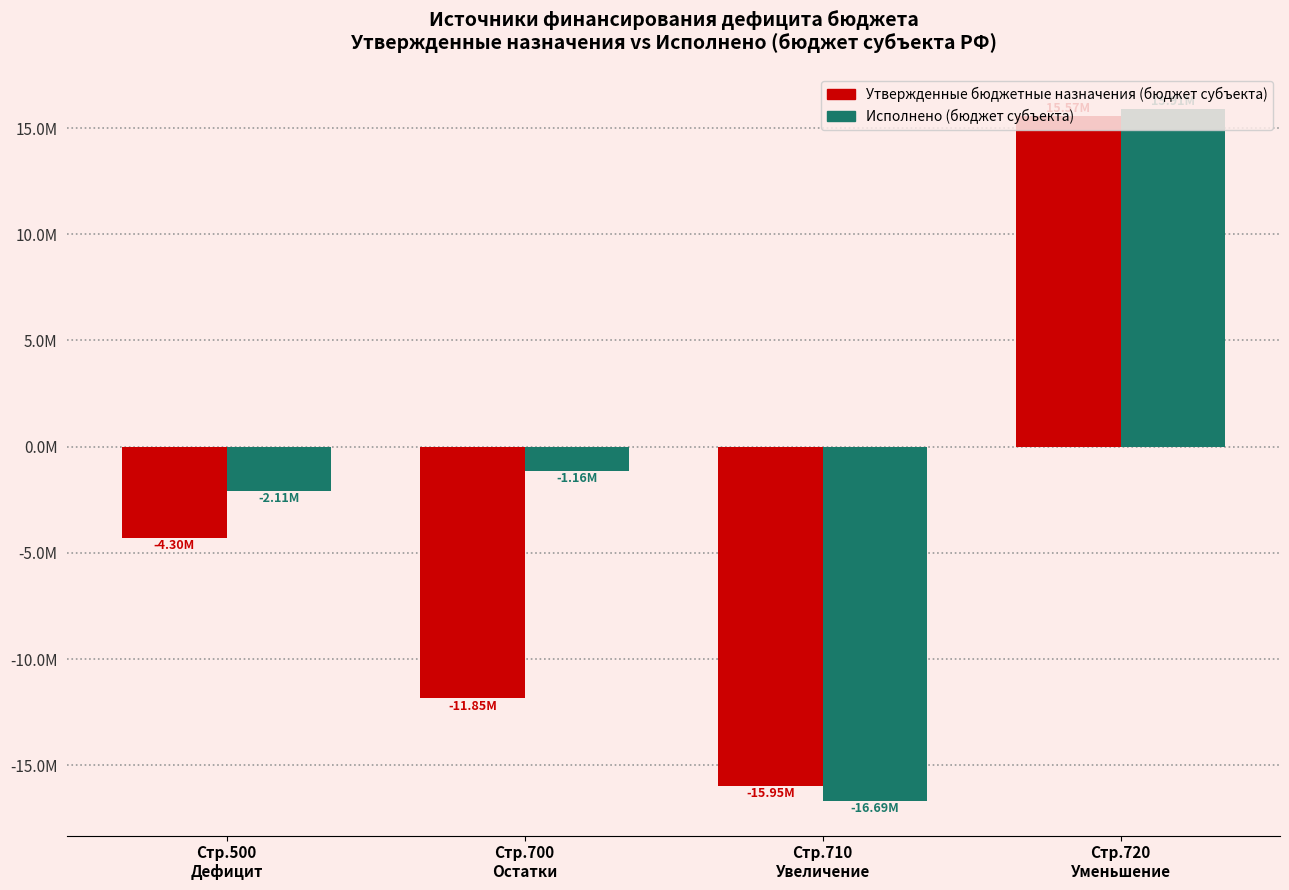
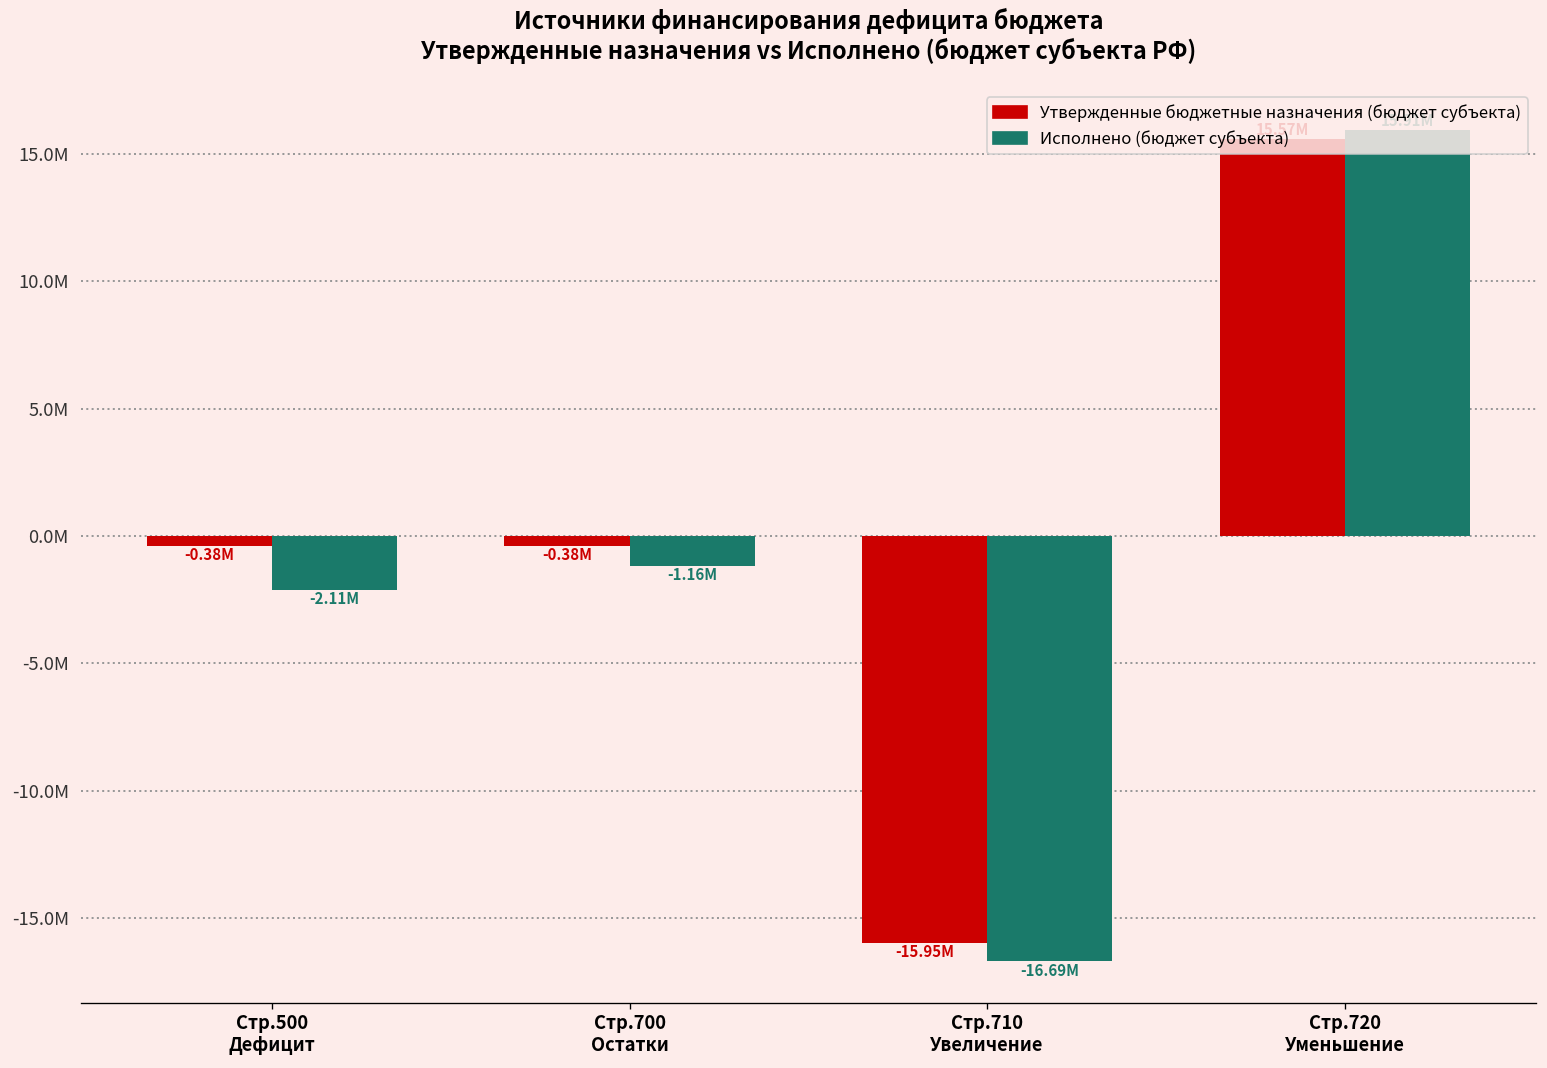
Утвержденные бюджетные назначения (бюджет субъекта), Стр.500 Дефицит: -4.30M -> -0.38M
Утвержденные бюджетные назначения (бюджет субъекта), Стр.700 Остатки: -11.85M -> -0.38M
